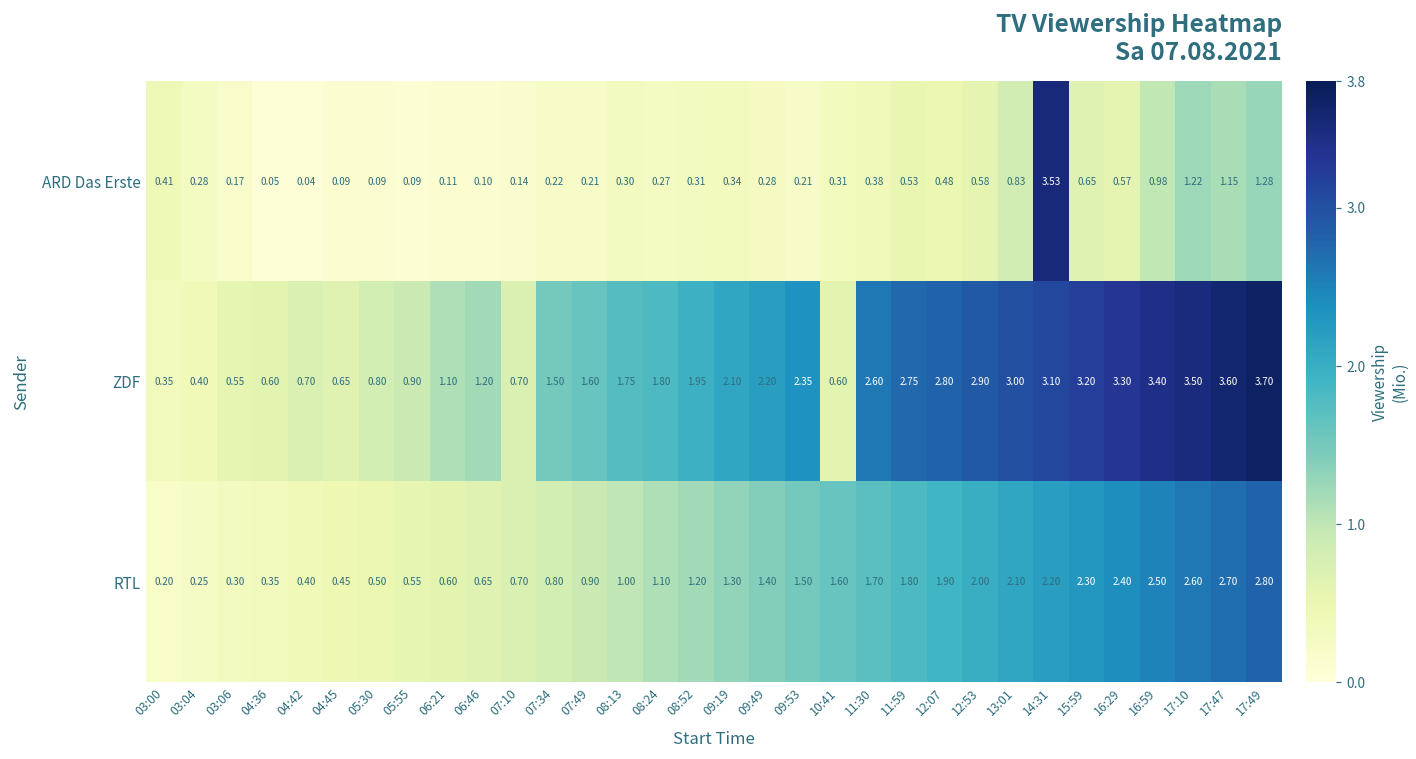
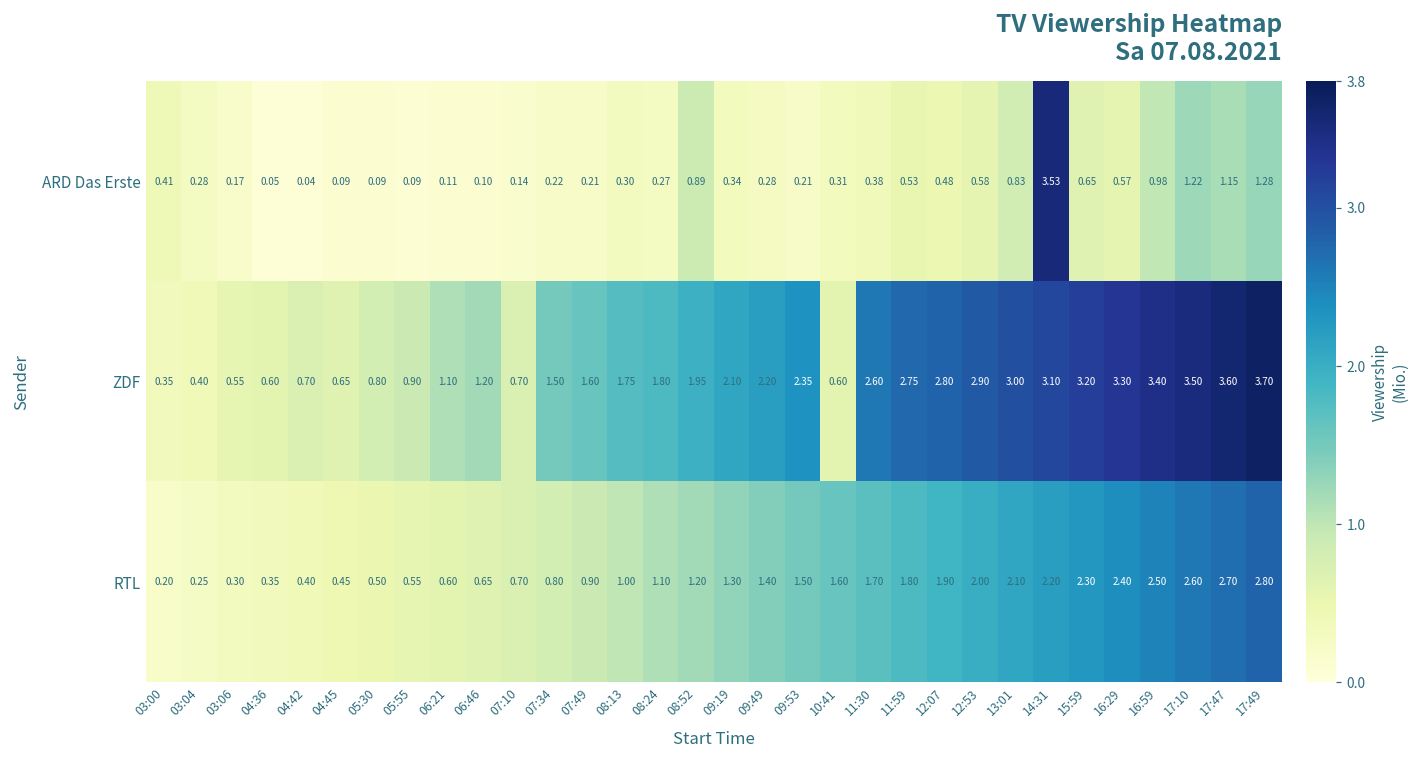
ARD Das Erste, 08:52: 0.31 -> 0.89
